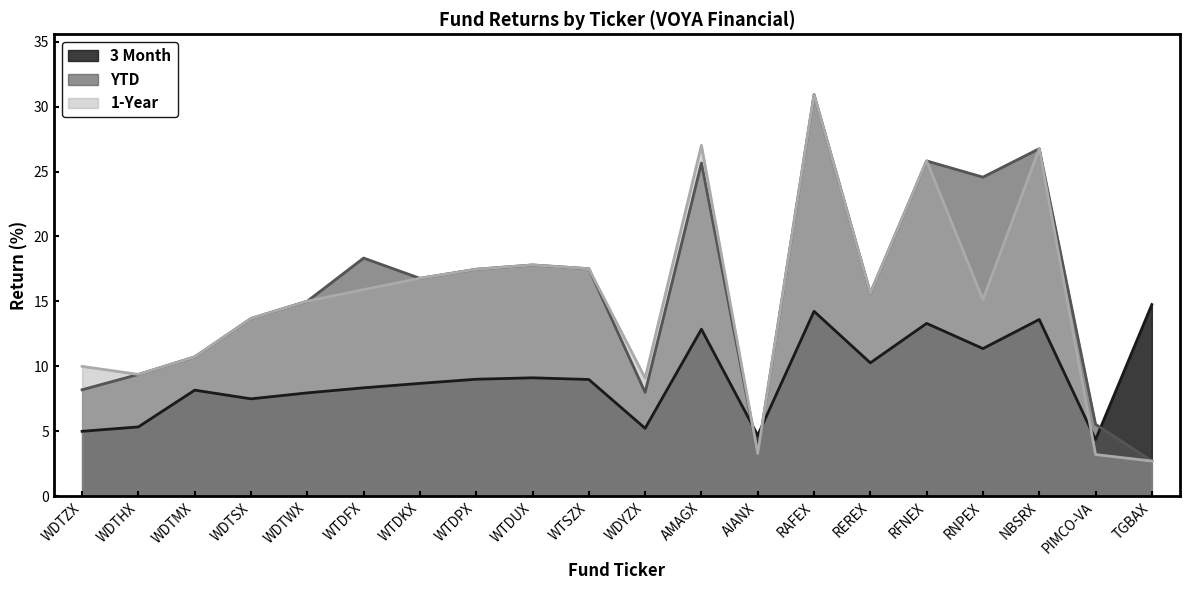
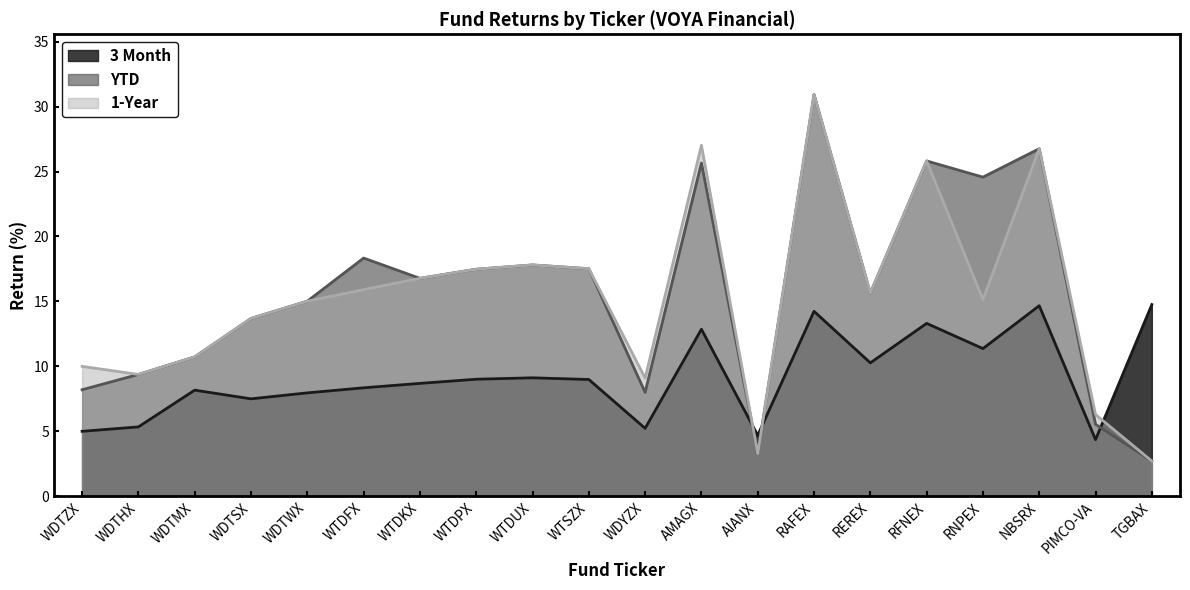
3 Month, NBSRX: 13.6 -> 14.7
1-Year, PIMCO-VA: 3.2 -> 6.3
